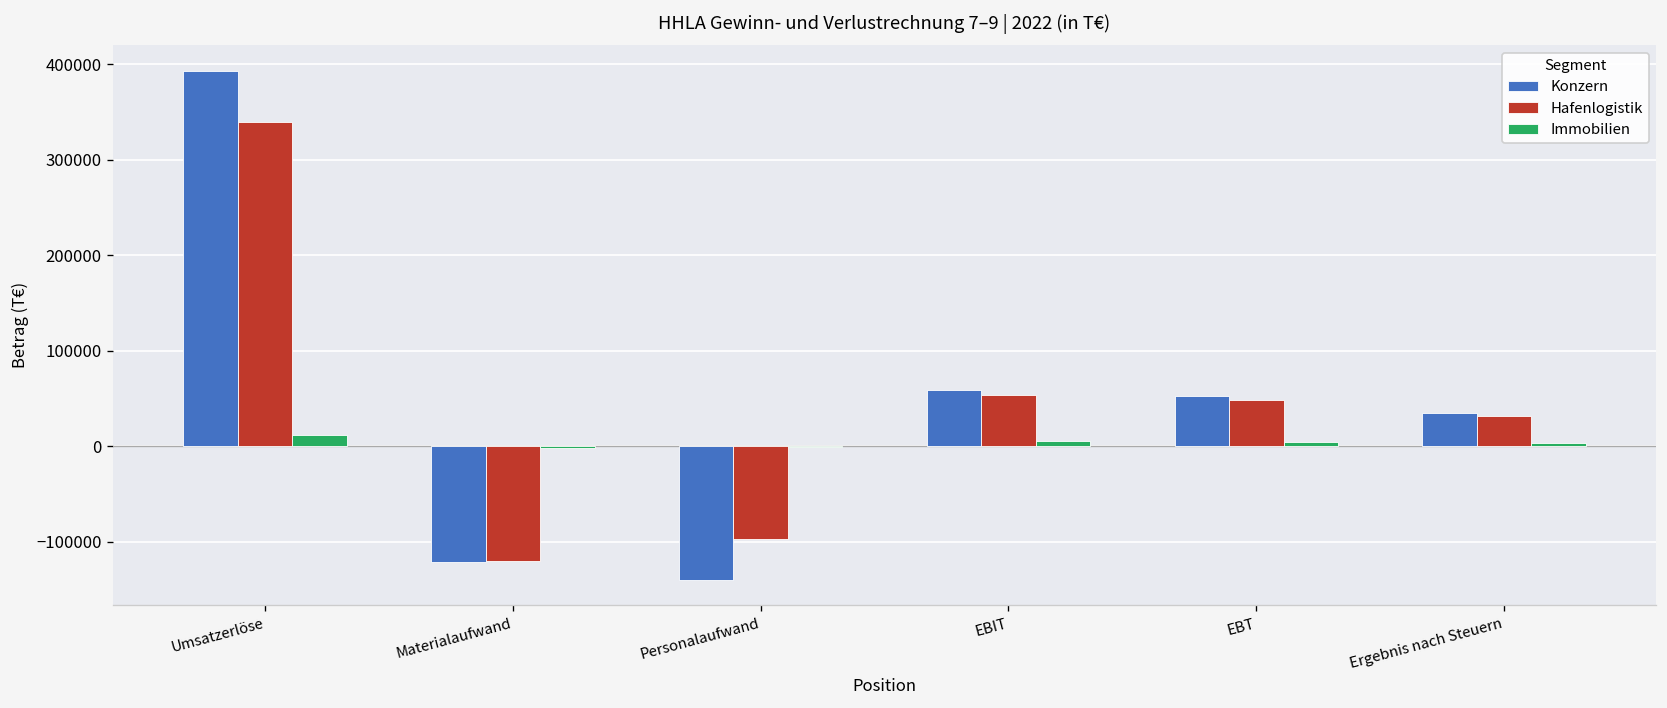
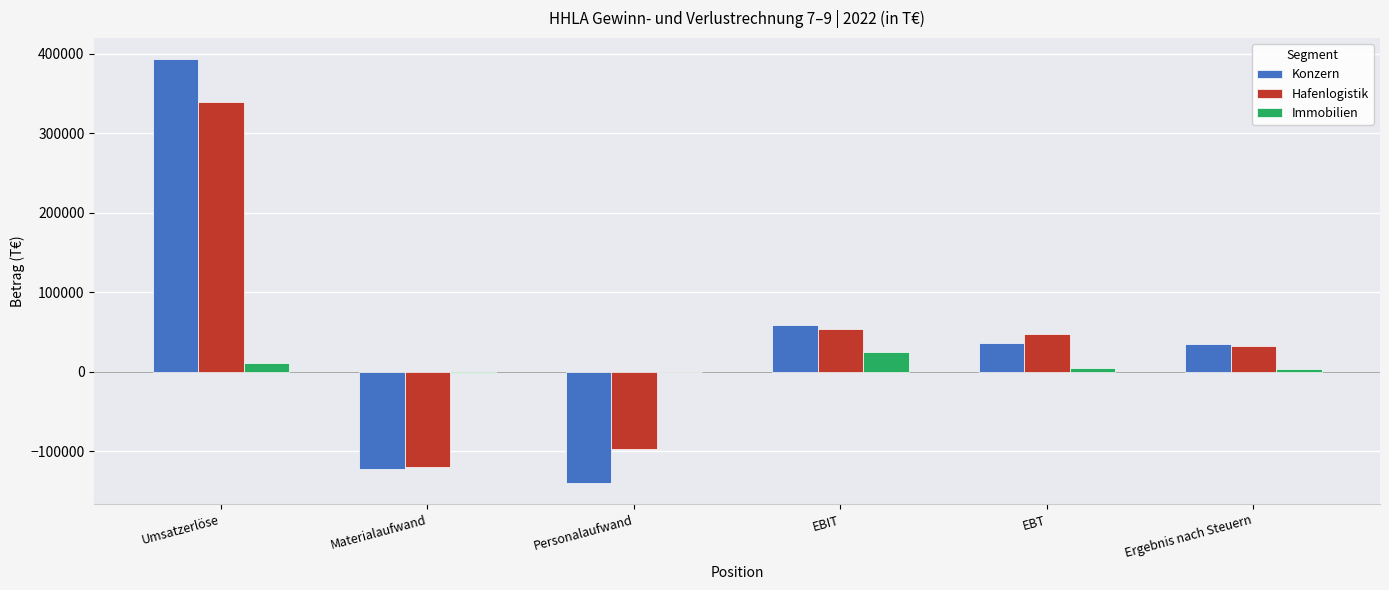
Immobilien, EBIT: 10000 -> 20000
Konzern, EBT: 50000 -> 40000
